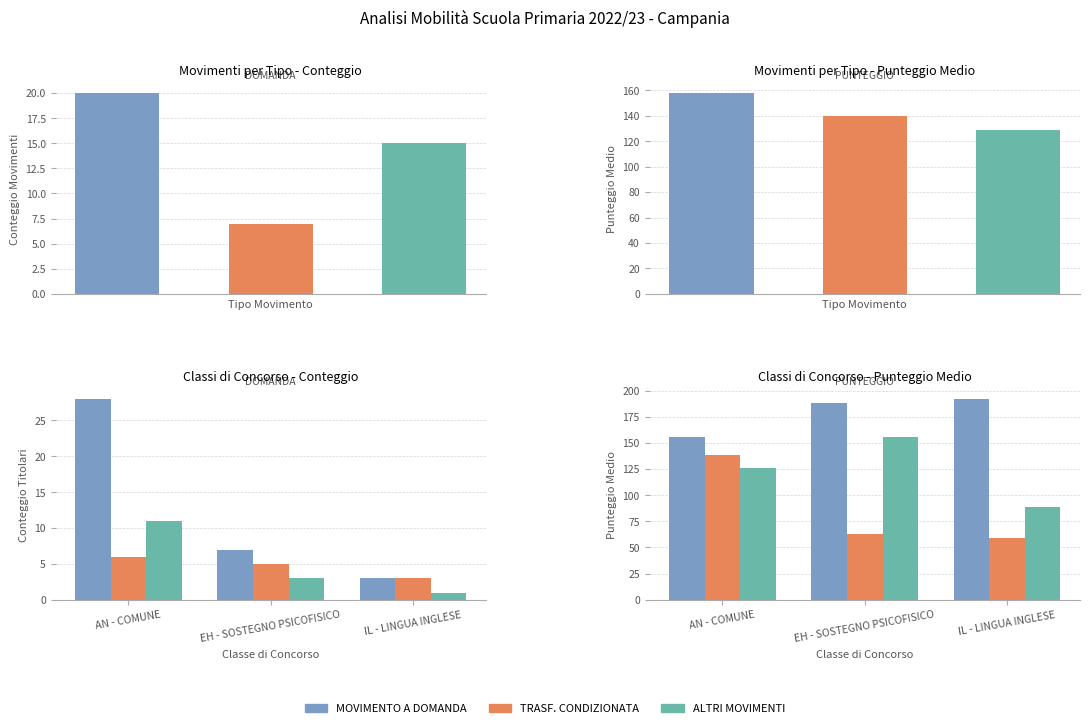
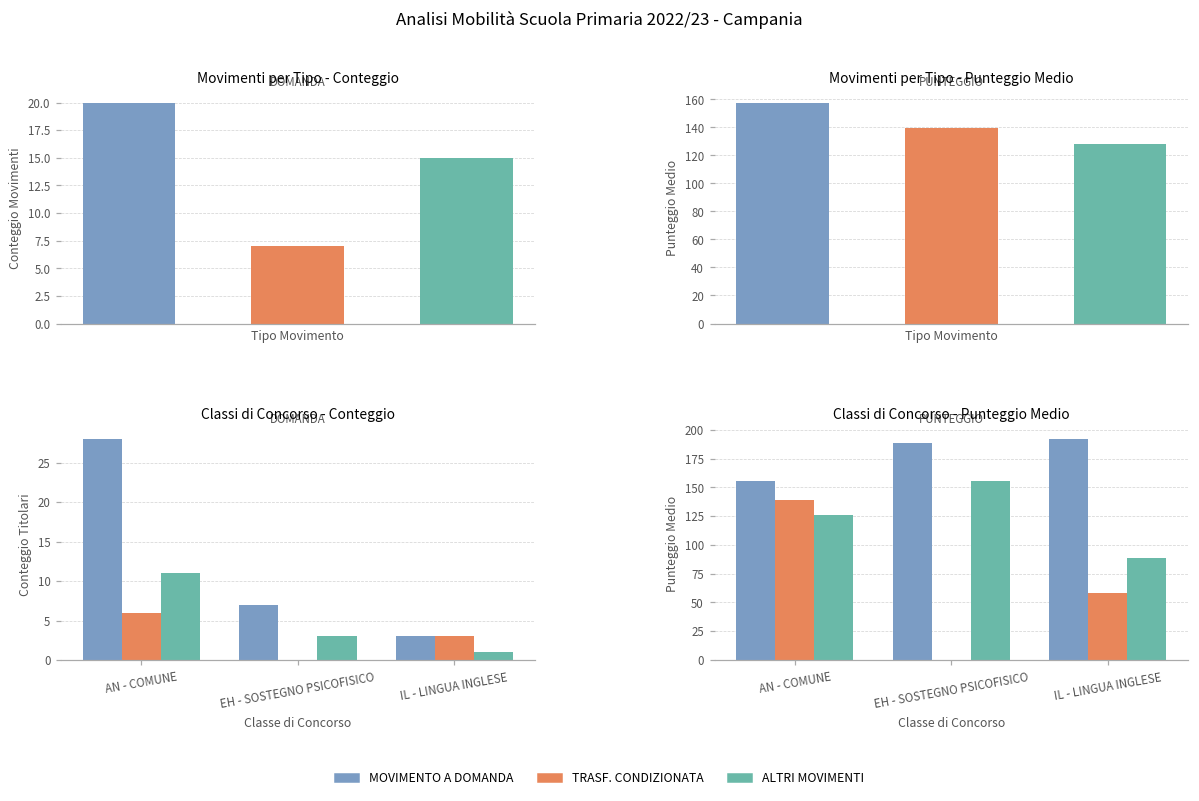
Classi di Concorso - Conteggio, TRASF. CONDIZIONATA, EH - SOSTEGNO PSICOFISICO: 5 -> 0
Classi di Concorso - Punteggio Medio, TRASF. CONDIZIONATA, EH - SOSTEGNO PSICOFISICO: 63 -> 0
